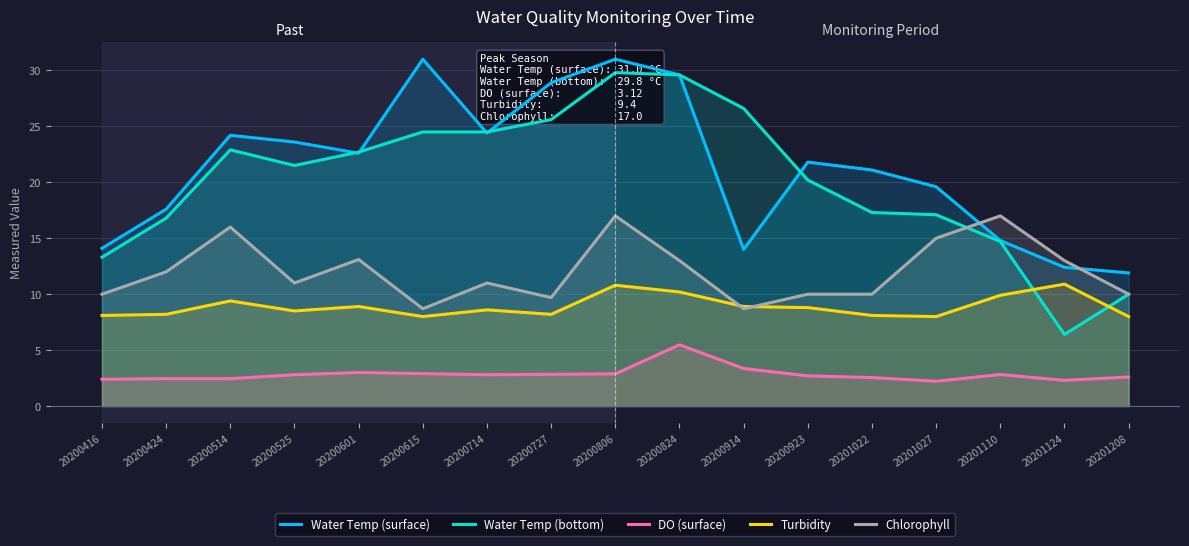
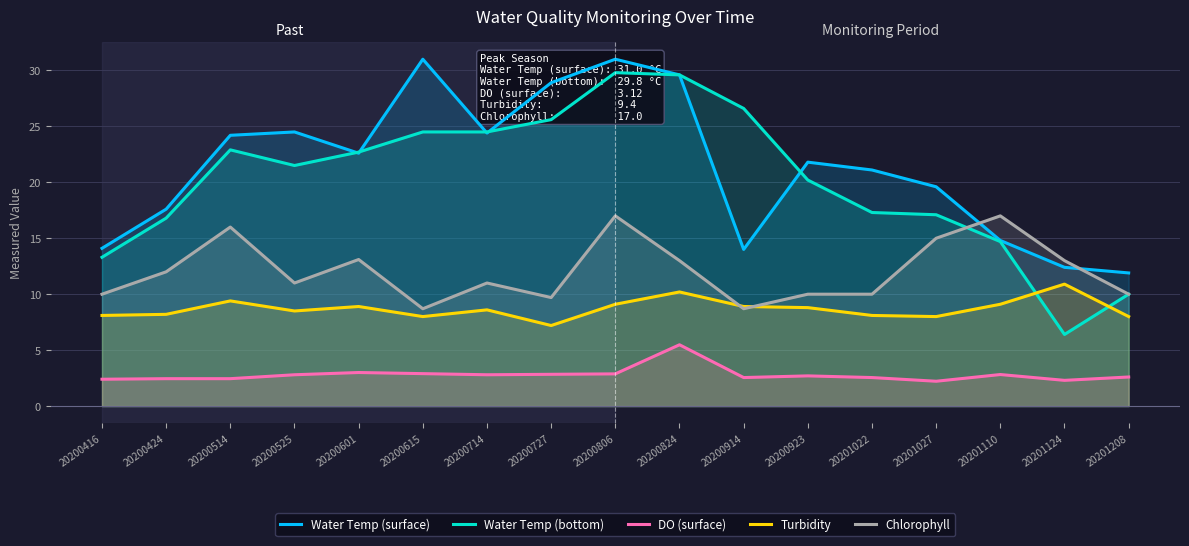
Water Temp (surface), 20200525: 23.6 -> 24.5
Turbidity, 20200727: 8.2 -> 7.2
Turbidity, 20200806: 10.8 -> 9.1
DO (surface), 20200914: 3.4 -> 2.6
Turbidity, 20201110: 9.9 -> 9.1
